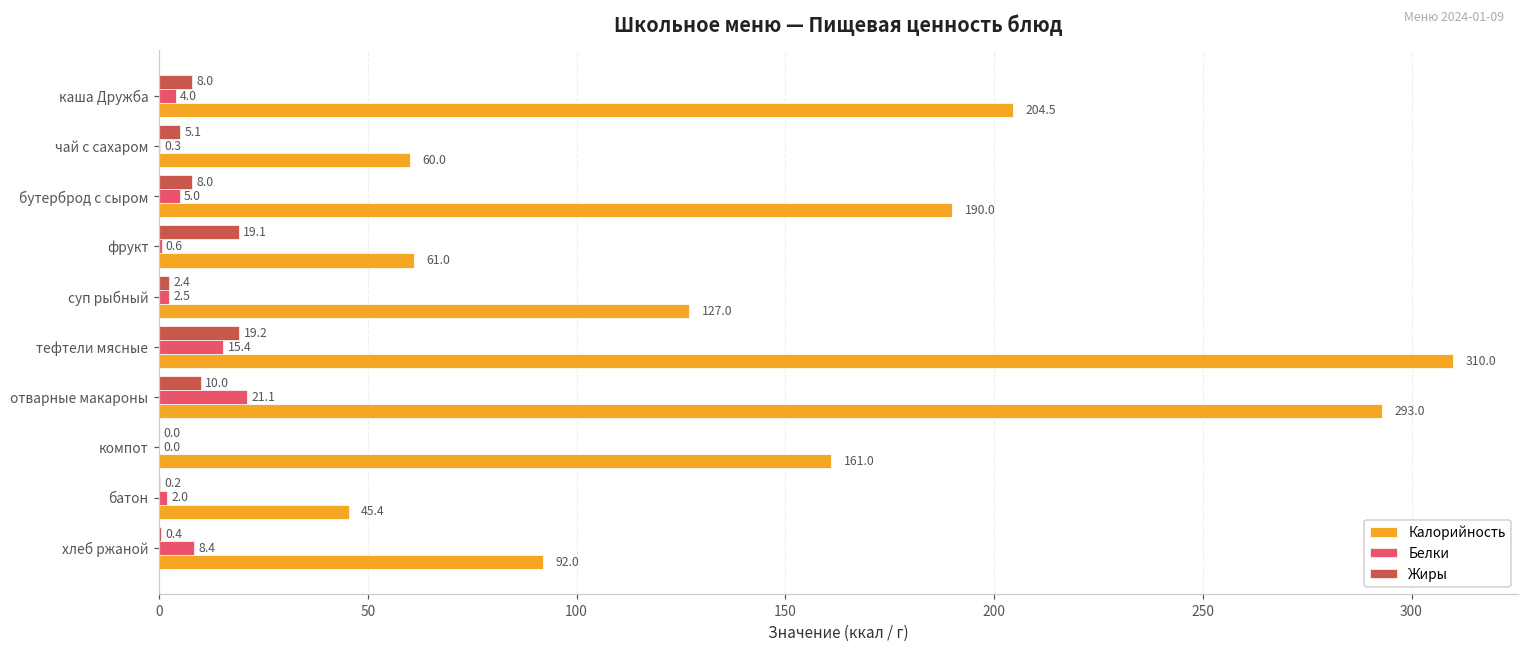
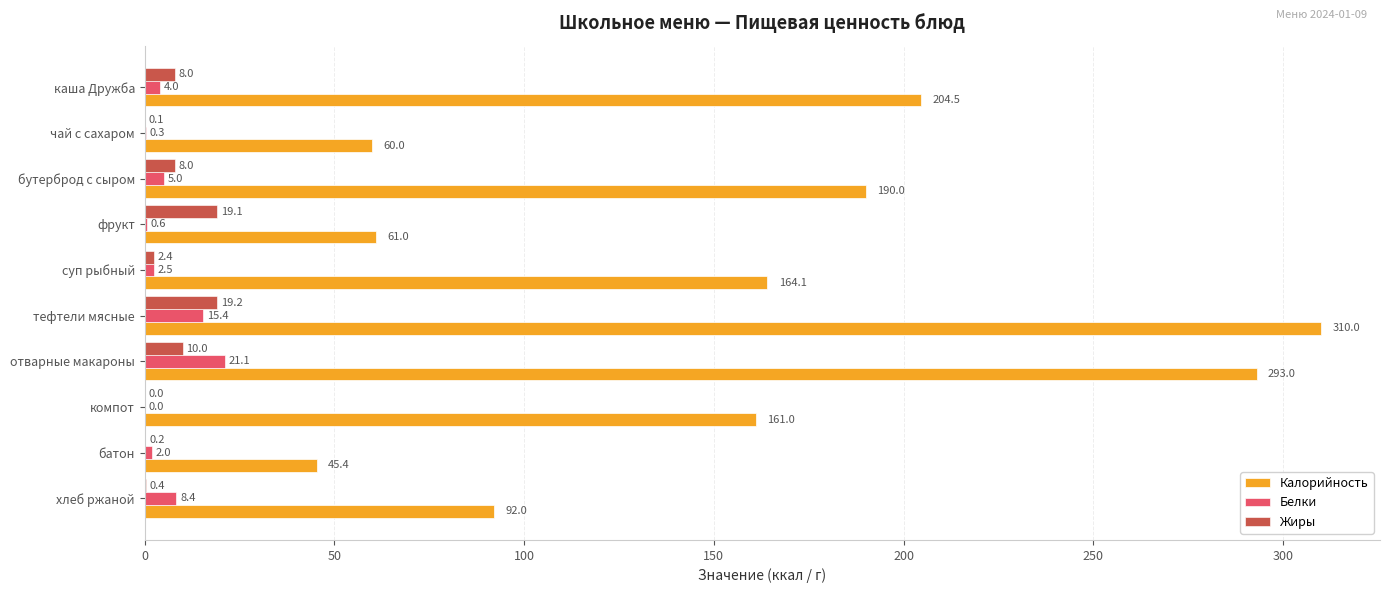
Жиры, чай с сахаром: 5.1 -> 0.1
Калорийность, суп рыбный: 127.0 -> 164.1
